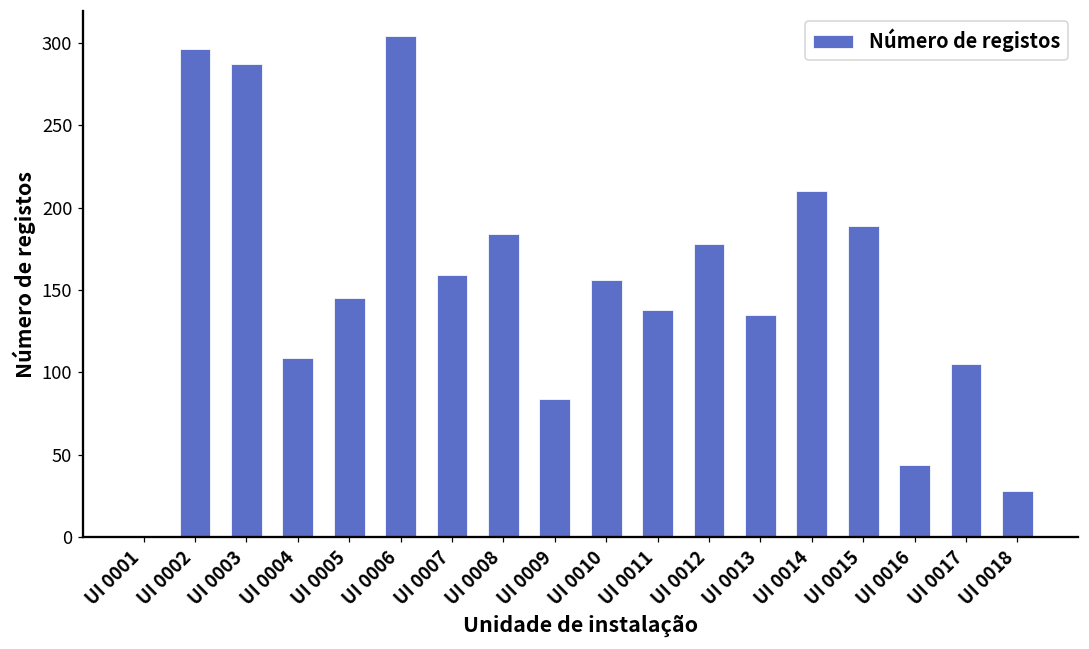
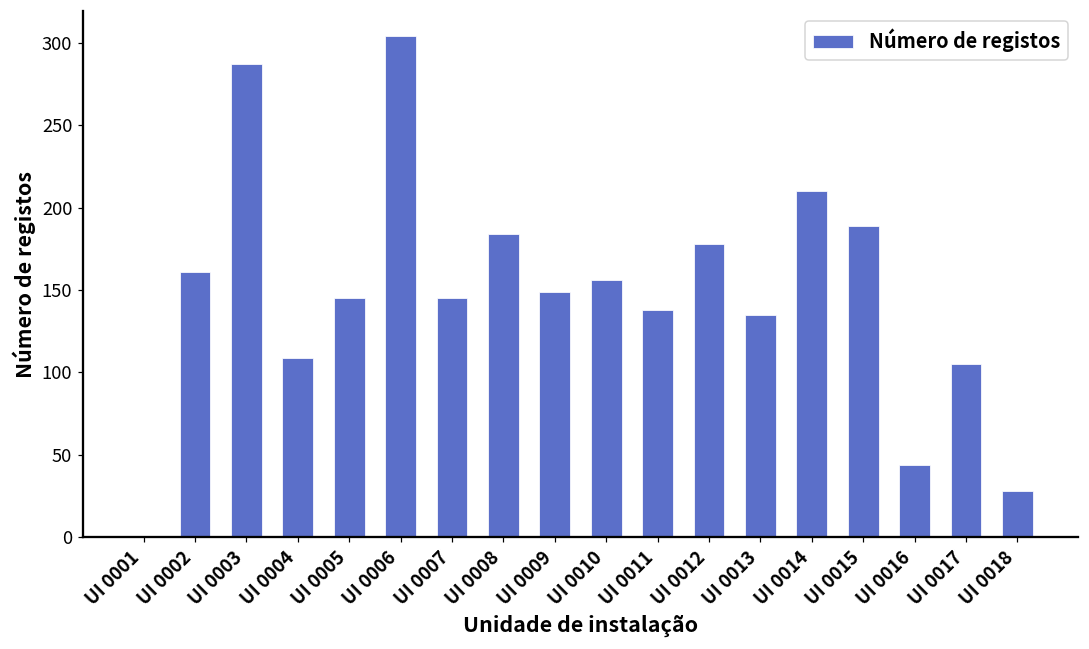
UI 0002: 296 -> 161
UI 0007: 159 -> 145
UI 0009: 84 -> 149
